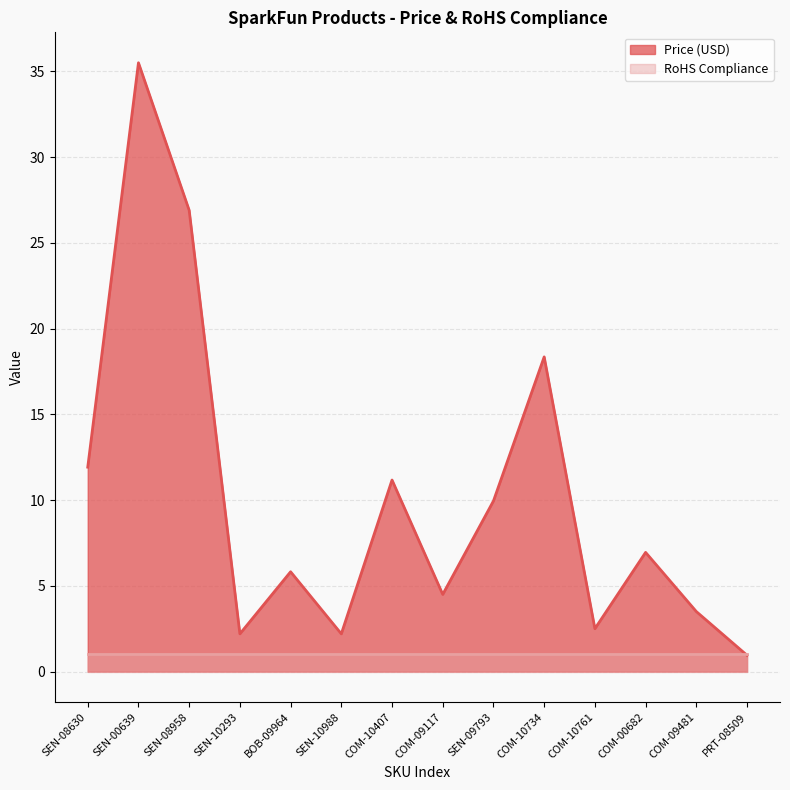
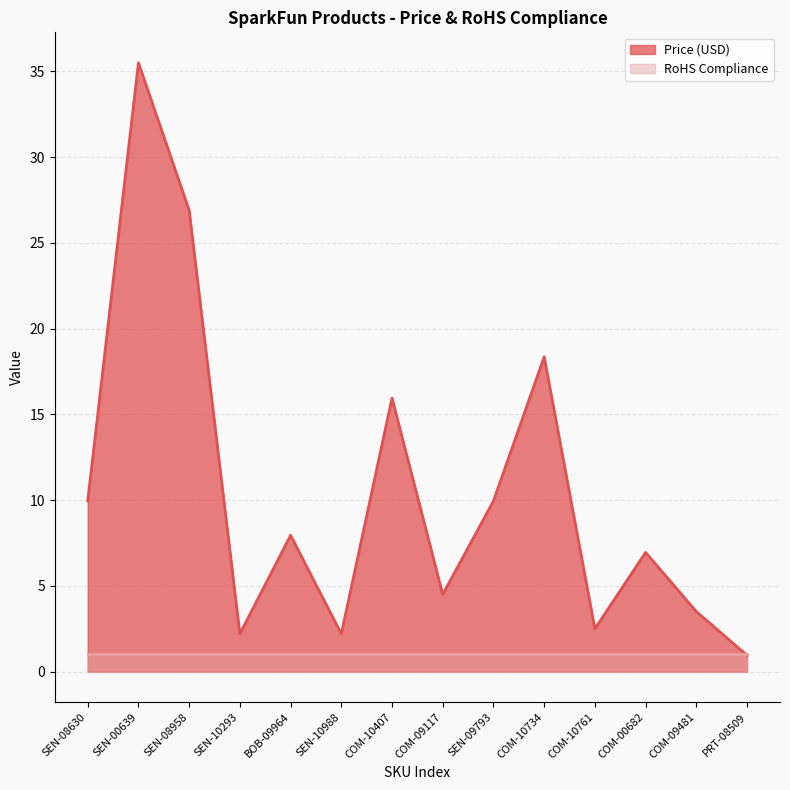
Price (USD), SEN-08630: 11.9 -> 10.0
Price (USD), BOB-09964: 5.8 -> 8.0
Price (USD), COM-10407: 11.2 -> 16.0
